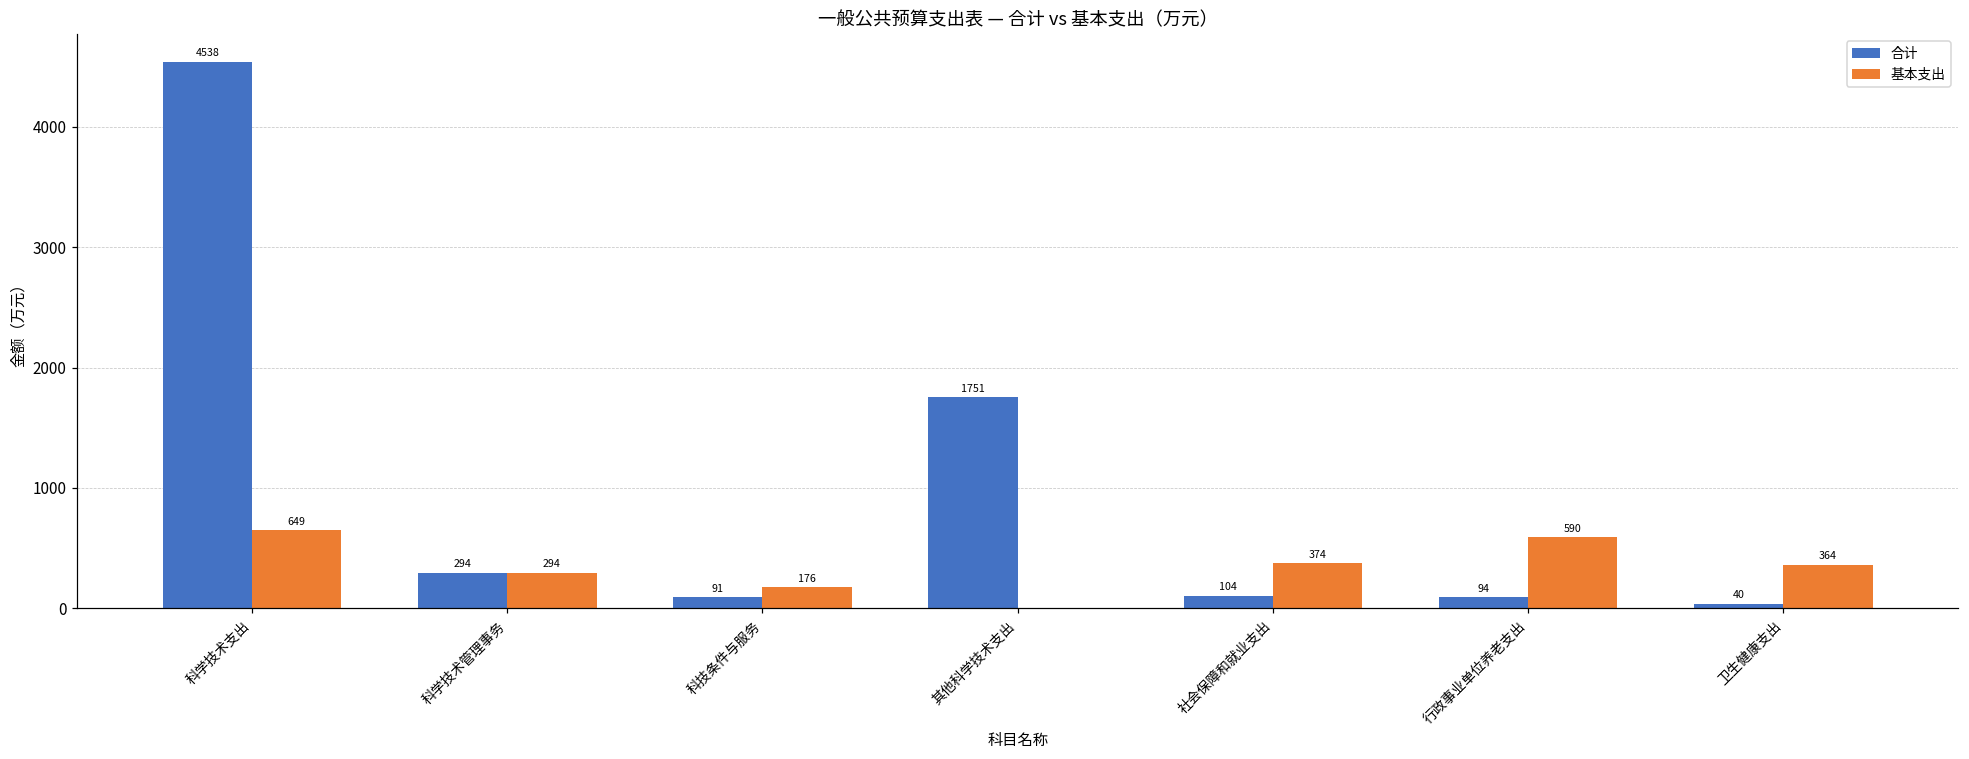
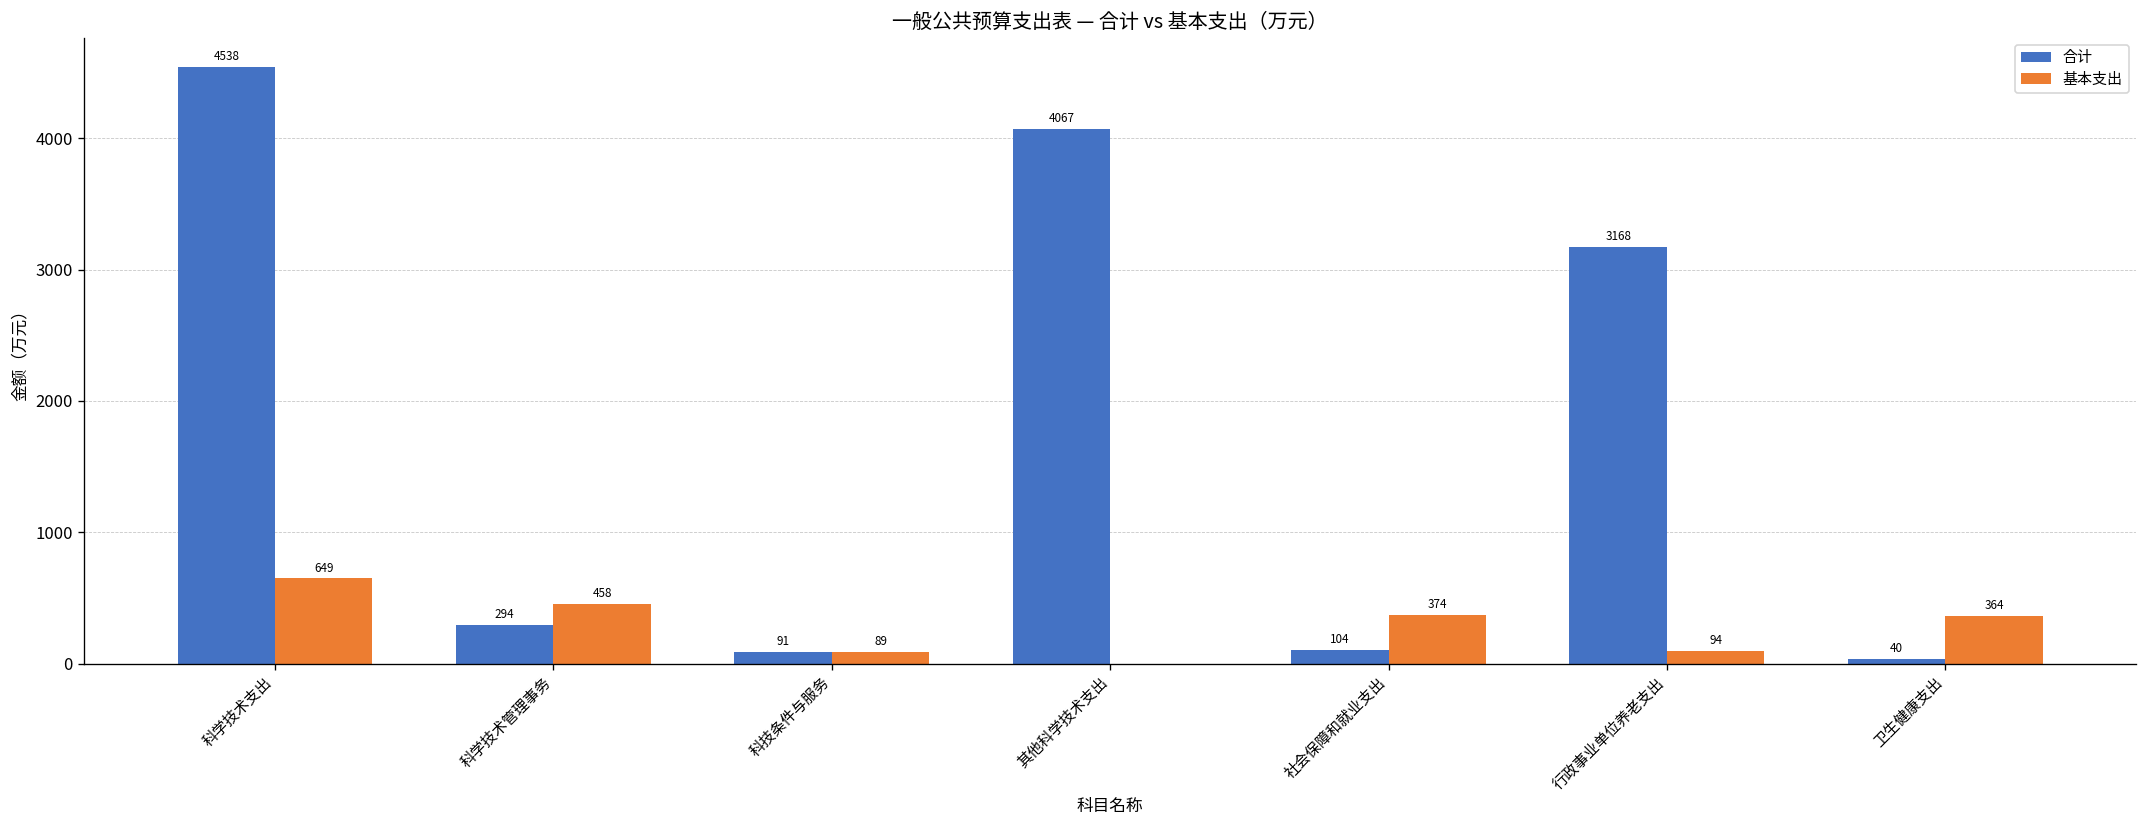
基本支出, 科学技术管理事务: 294 -> 458
基本支出, 科技条件与服务: 176 -> 89
合计, 其他科学技术支出: 1751 -> 4067
合计, 行政事业单位养老支出: 94 -> 3168
基本支出, 行政事业单位养老支出: 590 -> 94
